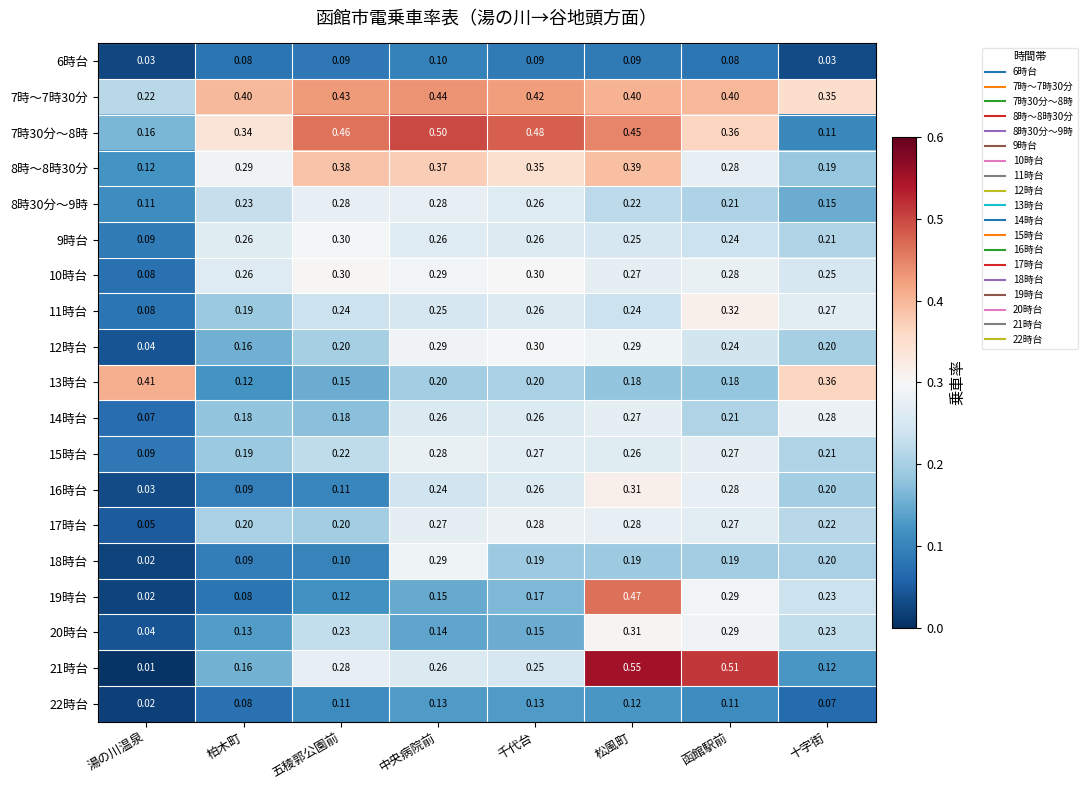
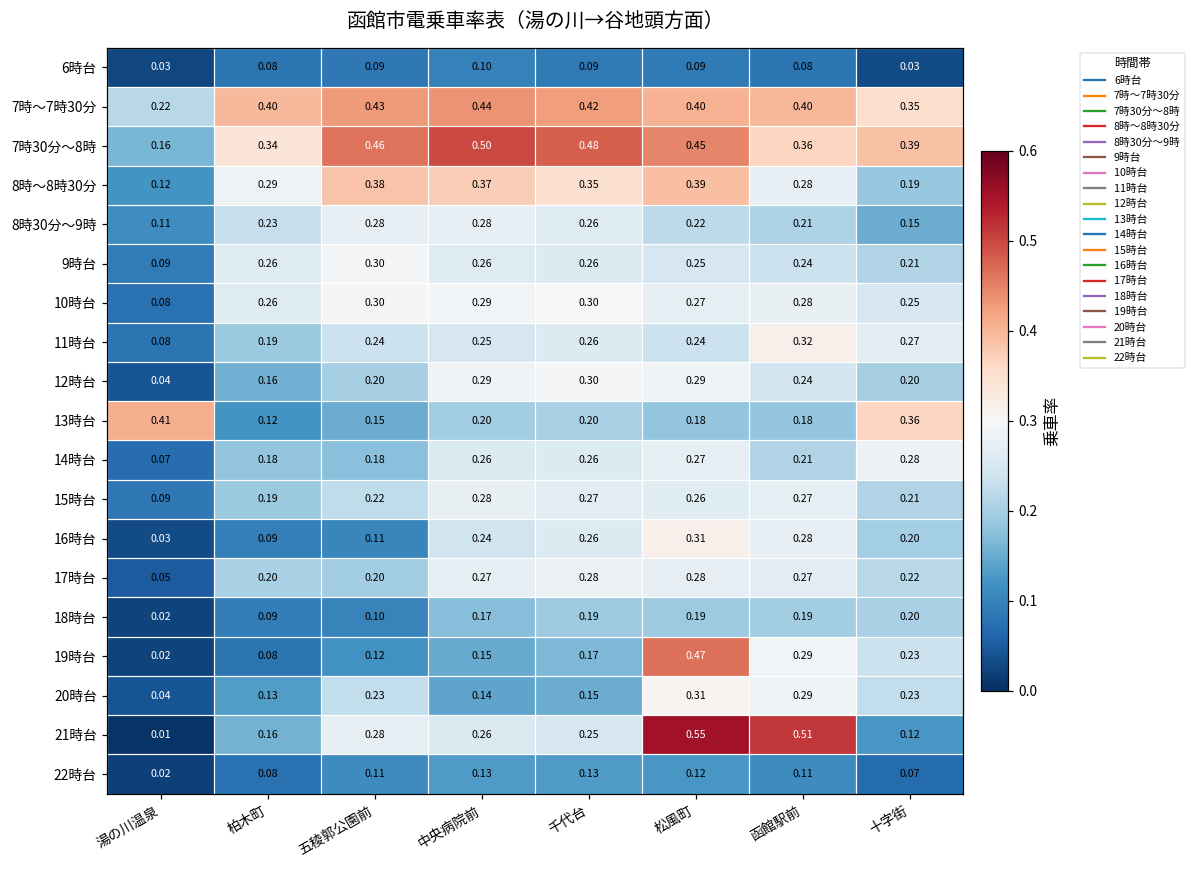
7時30分～8時, 十字街: 0.11 -> 0.39
18時台, 中央病院前: 0.29 -> 0.17
